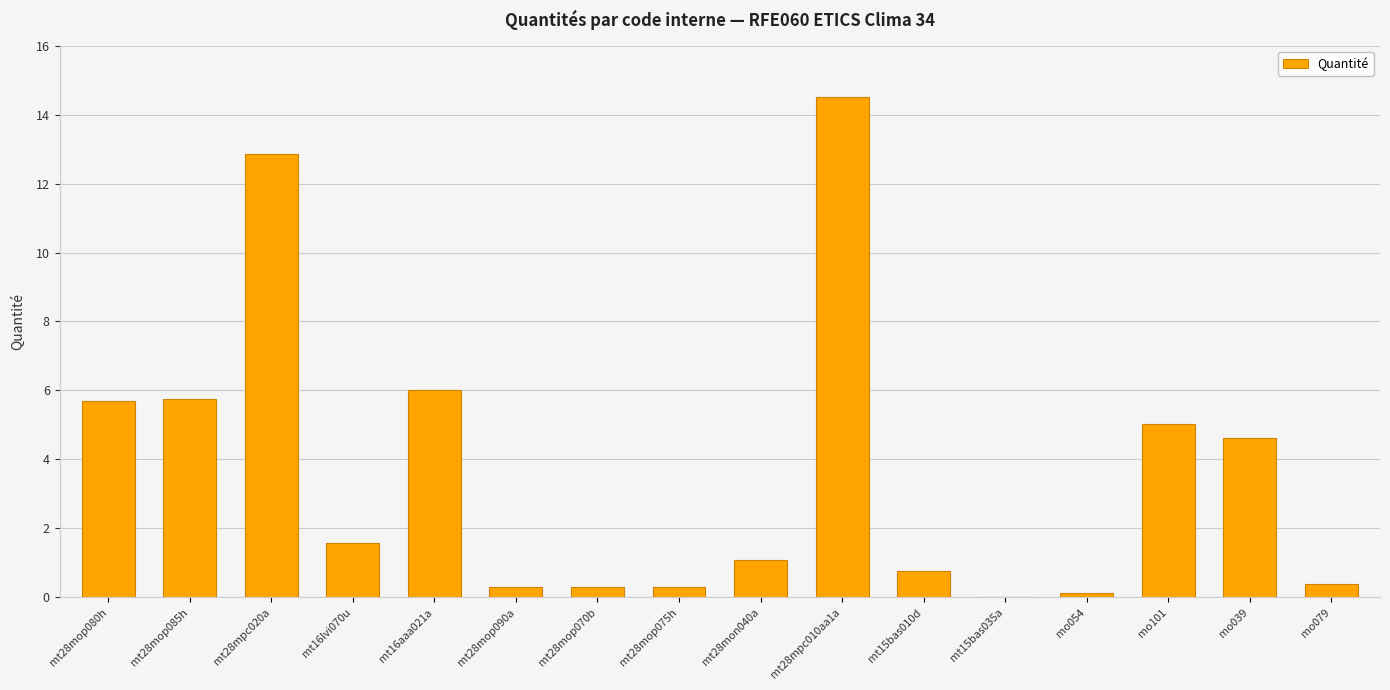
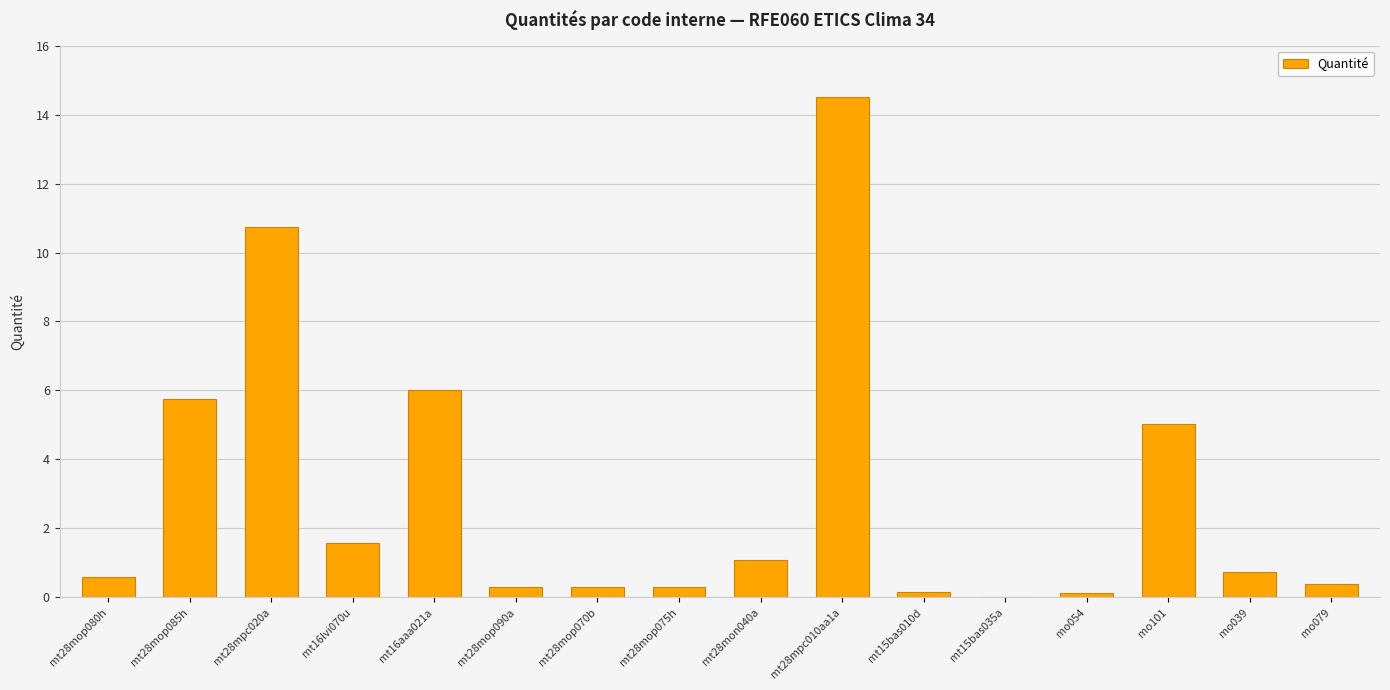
mt28mop080h: 5.7 -> 0.6
mt28mpc020a: 12.9 -> 10.8
mt15bas010d: 0.8 -> 0.2
mo039: 4.6 -> 0.7
